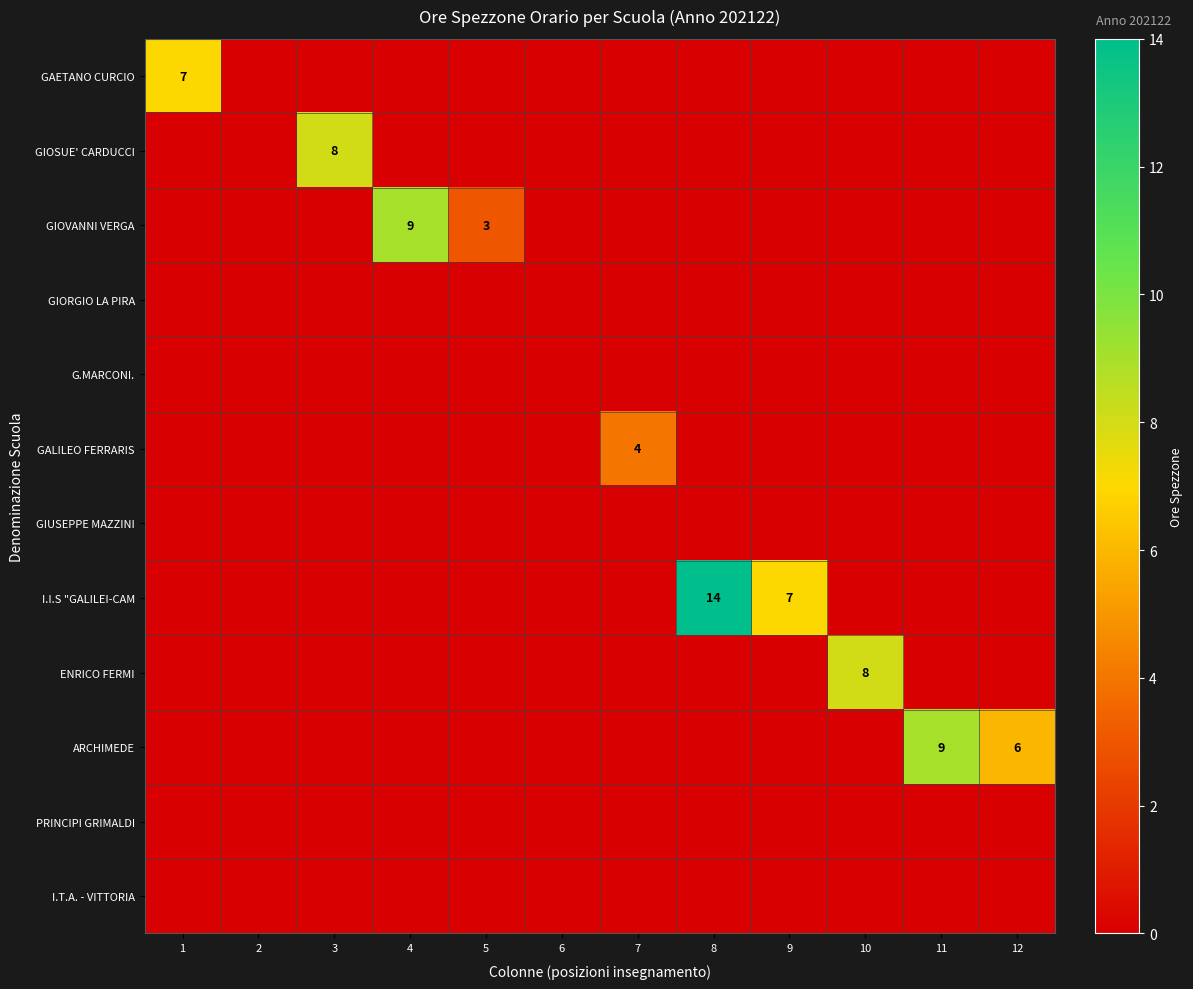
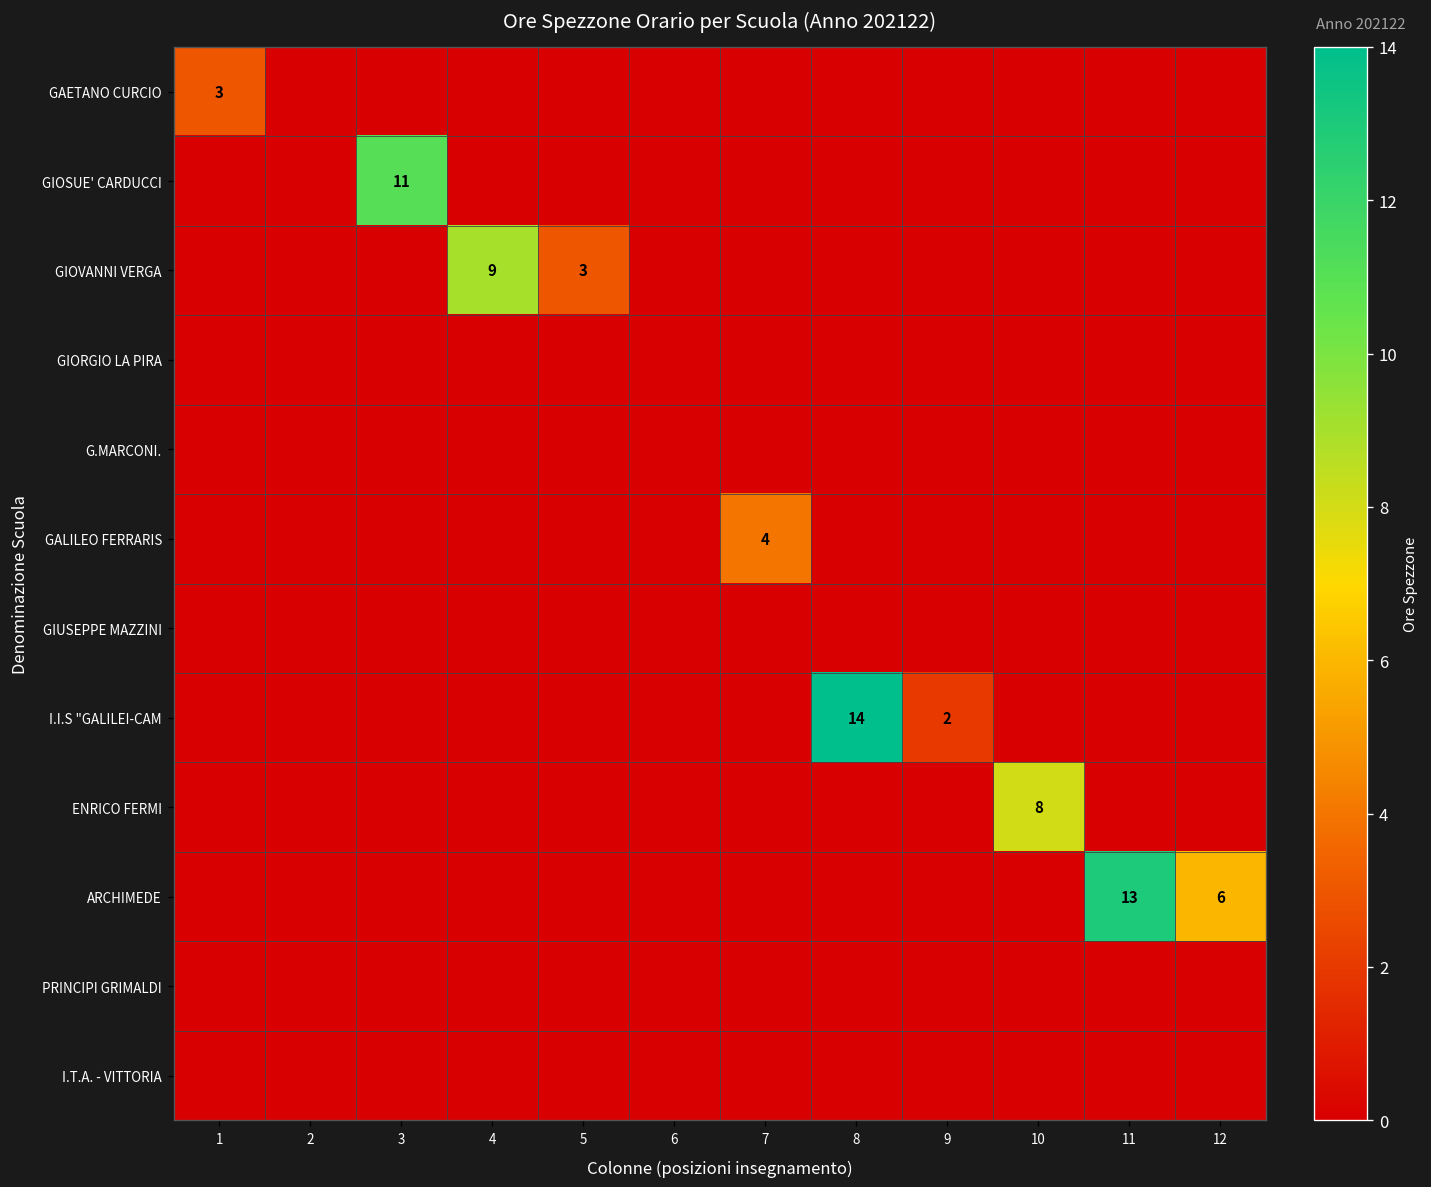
GAETANO CURCIO, 1: 7 -> 3
GIOSUE' CARDUCCI, 3: 8 -> 11
I.I.S "GALILEI-CAM, 9: 7 -> 2
ARCHIMEDE, 11: 9 -> 13
